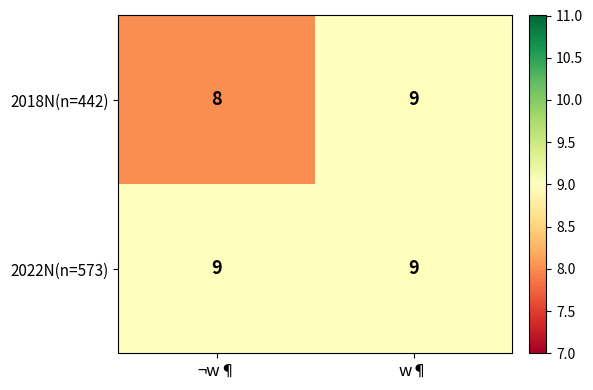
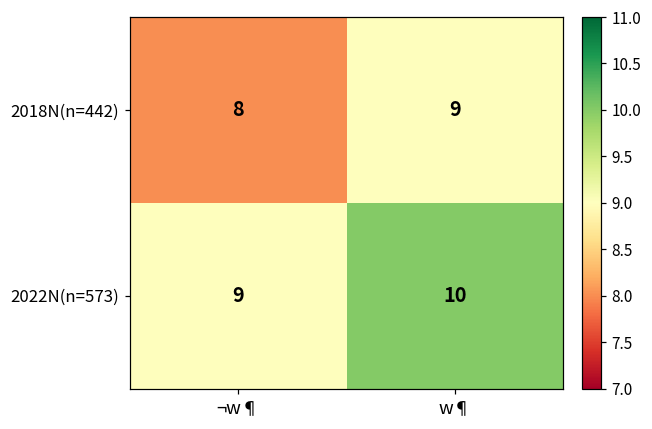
2022N(n=573), w¶: 9 -> 10
